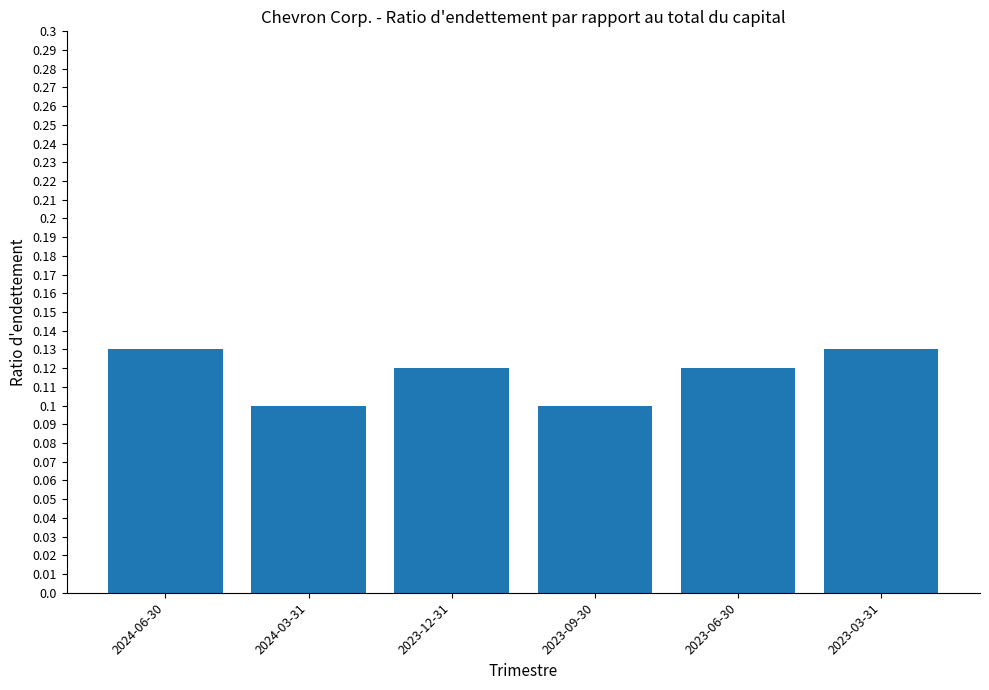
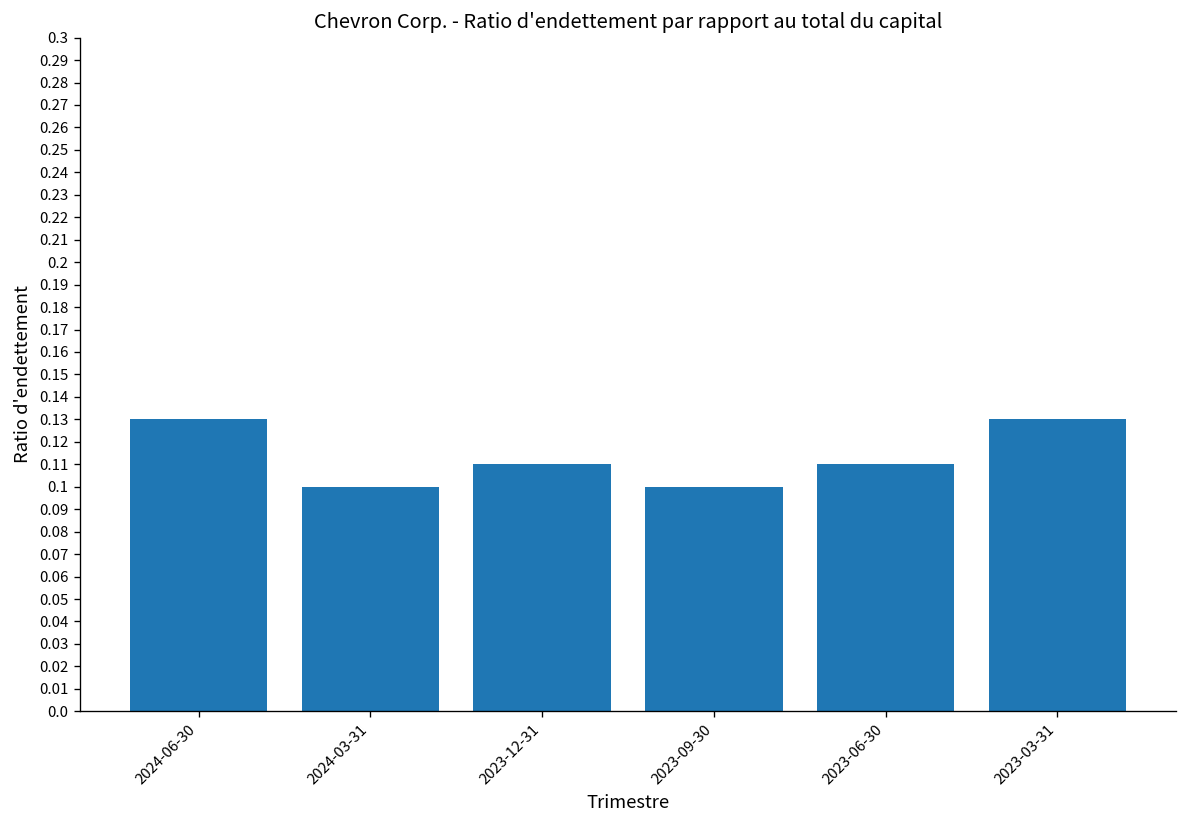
2023-12-31: 0.12 -> 0.11
2023-06-30: 0.12 -> 0.11
